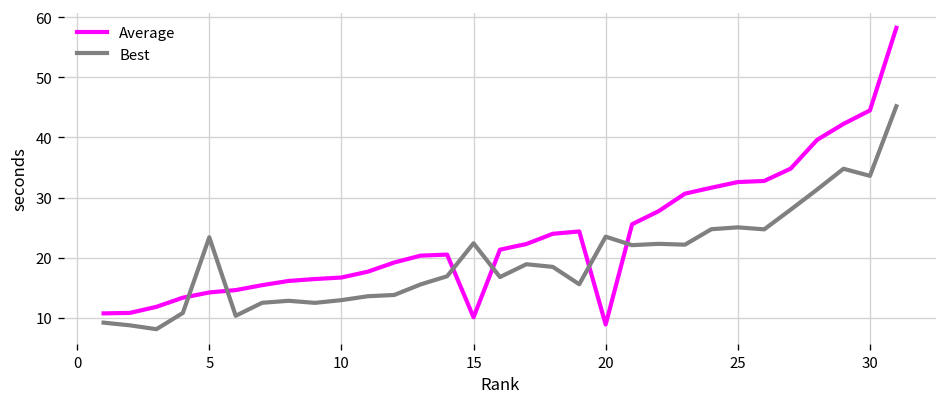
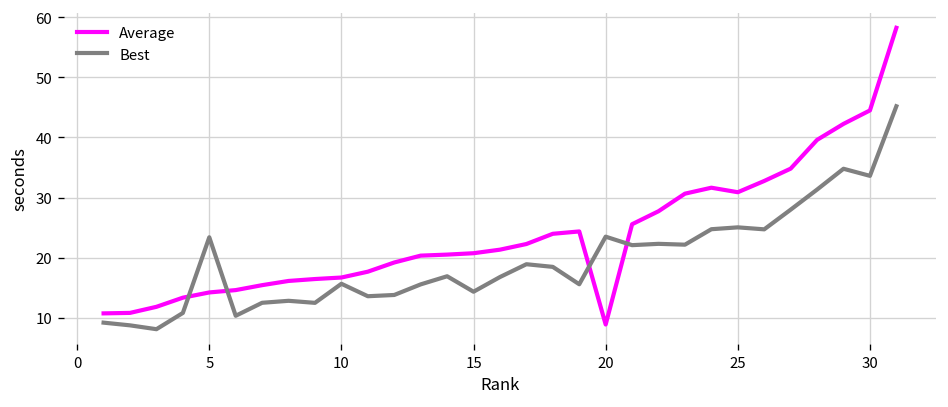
Best, 10: 13 -> 16
Average, 15: 10 -> 21
Best, 15: 22 -> 14
Average, 25: 33 -> 31
